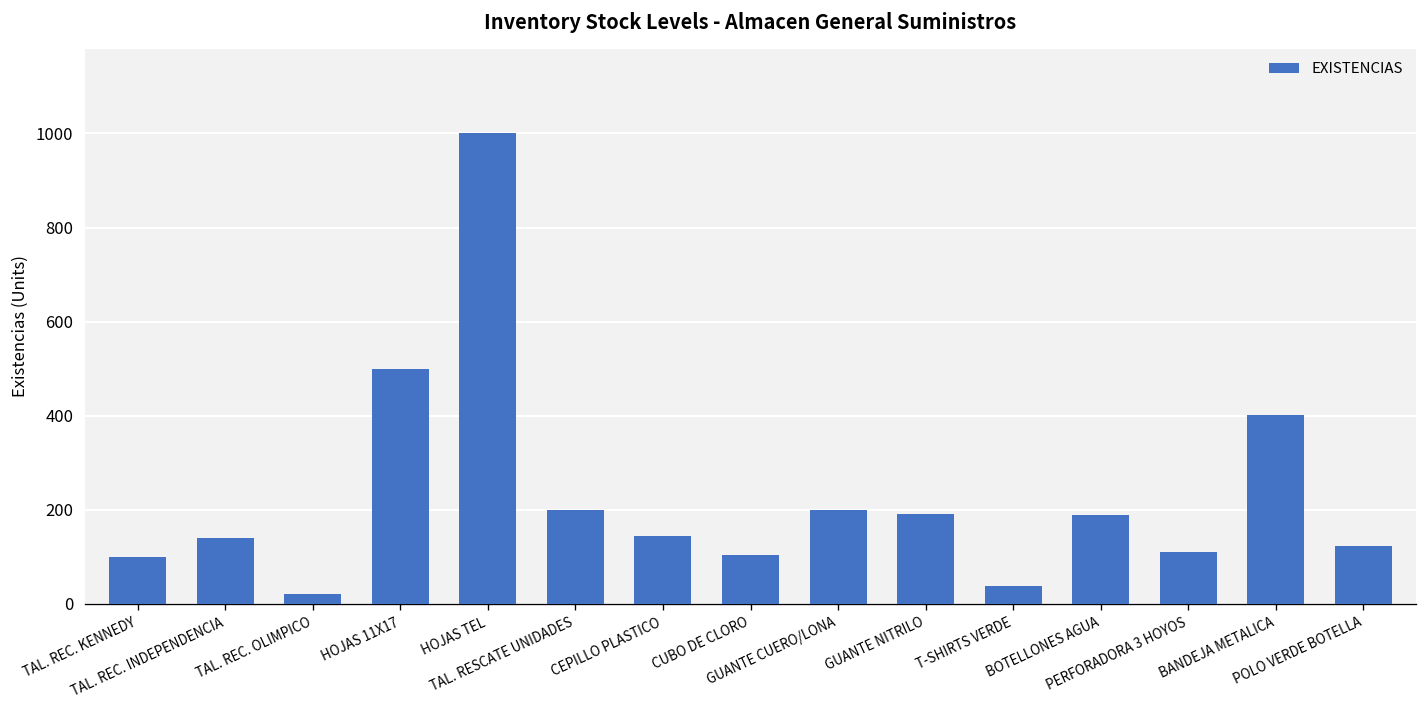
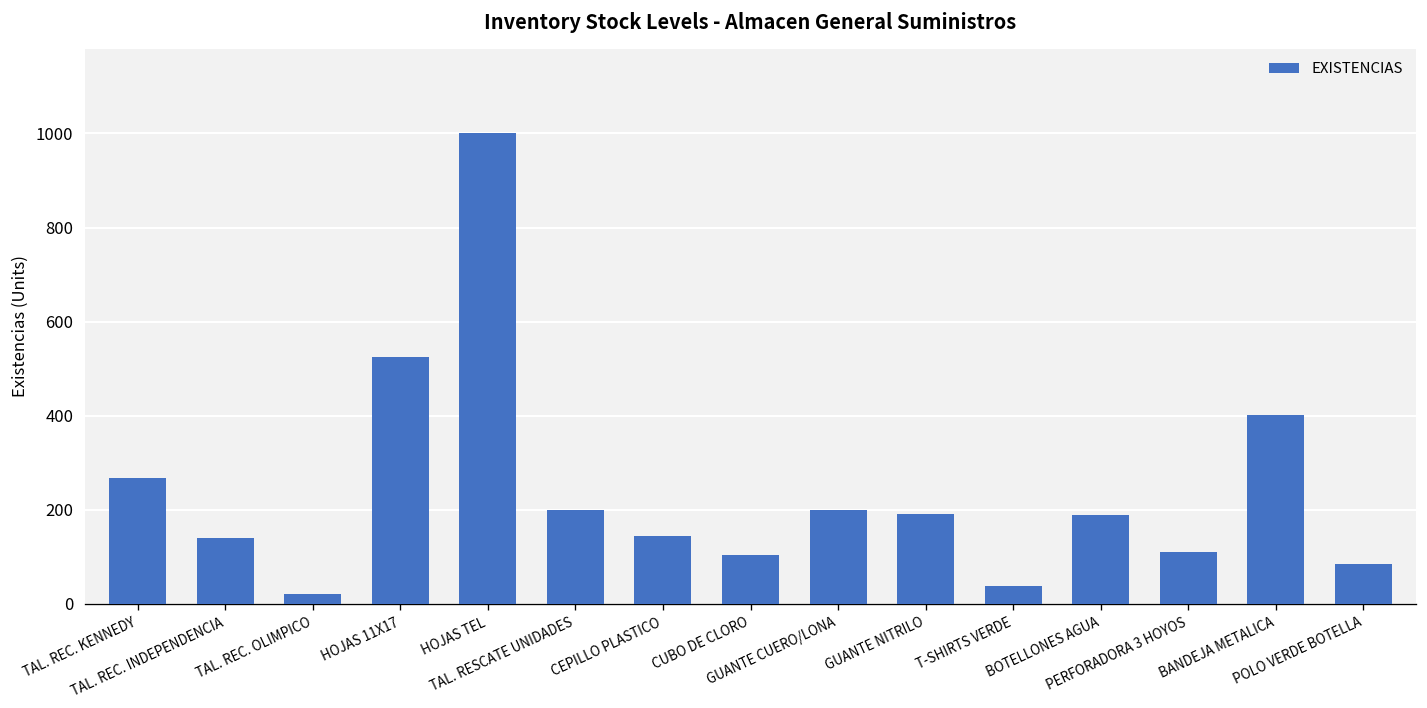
TAL. REC. KENNEDY: 100 -> 270
HOJAS 11X17: 500 -> 530
POLO VERDE BOTELLA: 120 -> 80
